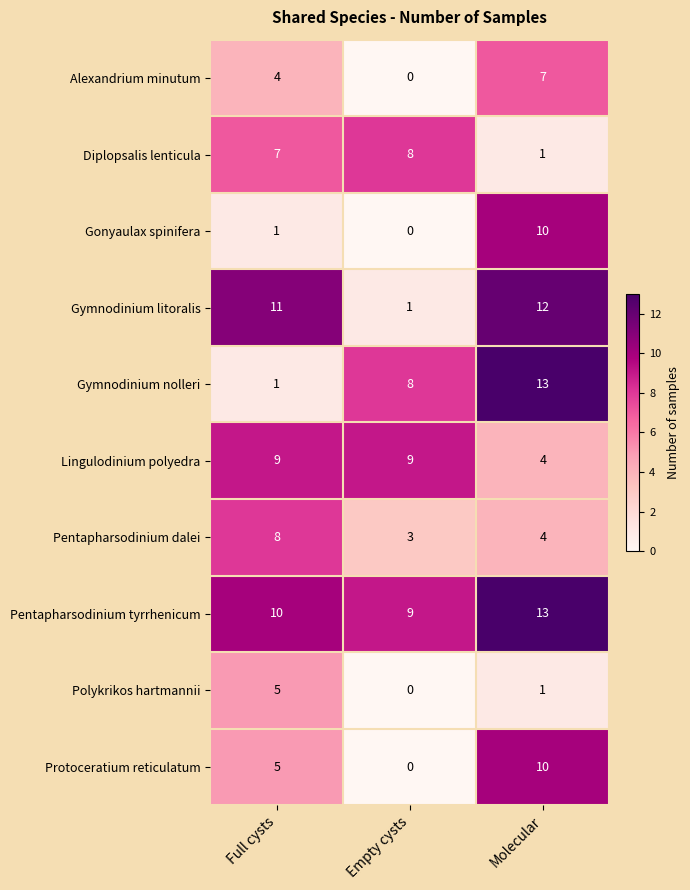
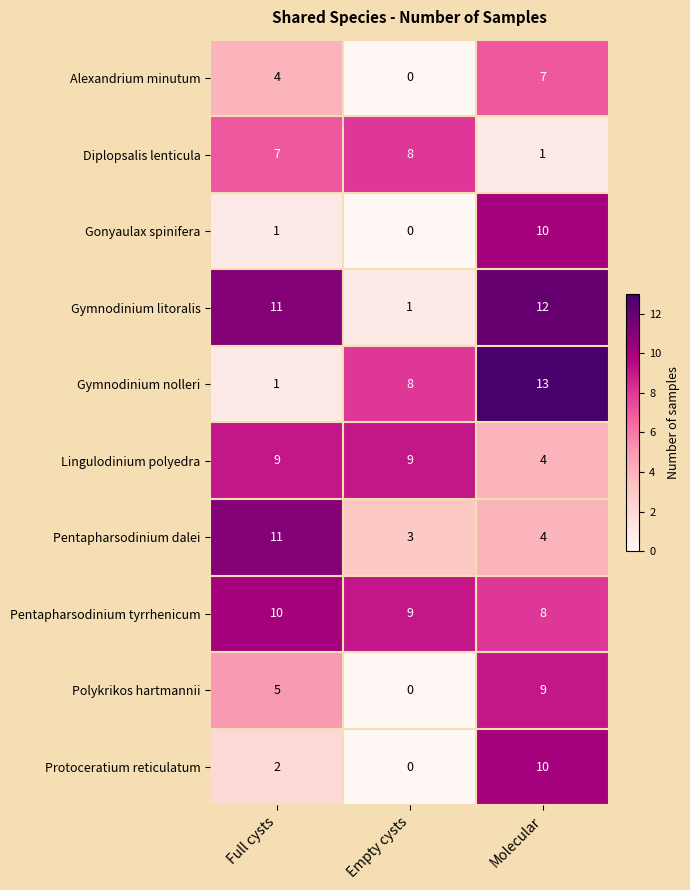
Pentapharsodinium dalei, Full cysts: 8 -> 11
Pentapharsodinium tyrrhenicum, Molecular: 13 -> 8
Polykrikos hartmannii, Molecular: 1 -> 9
Protoceratium reticulatum, Full cysts: 5 -> 2
